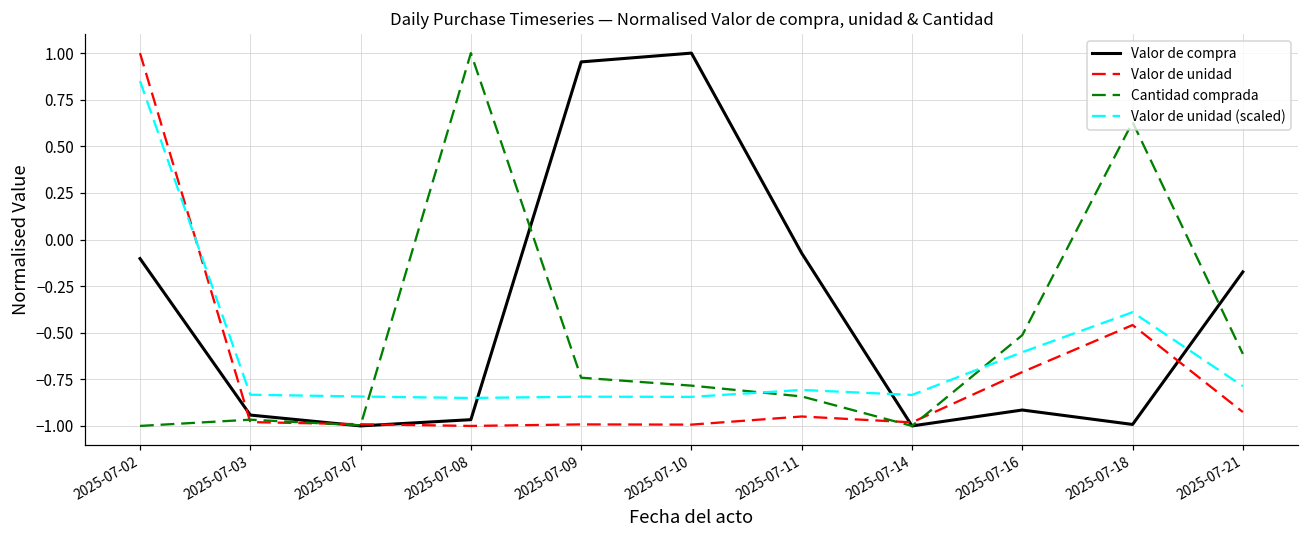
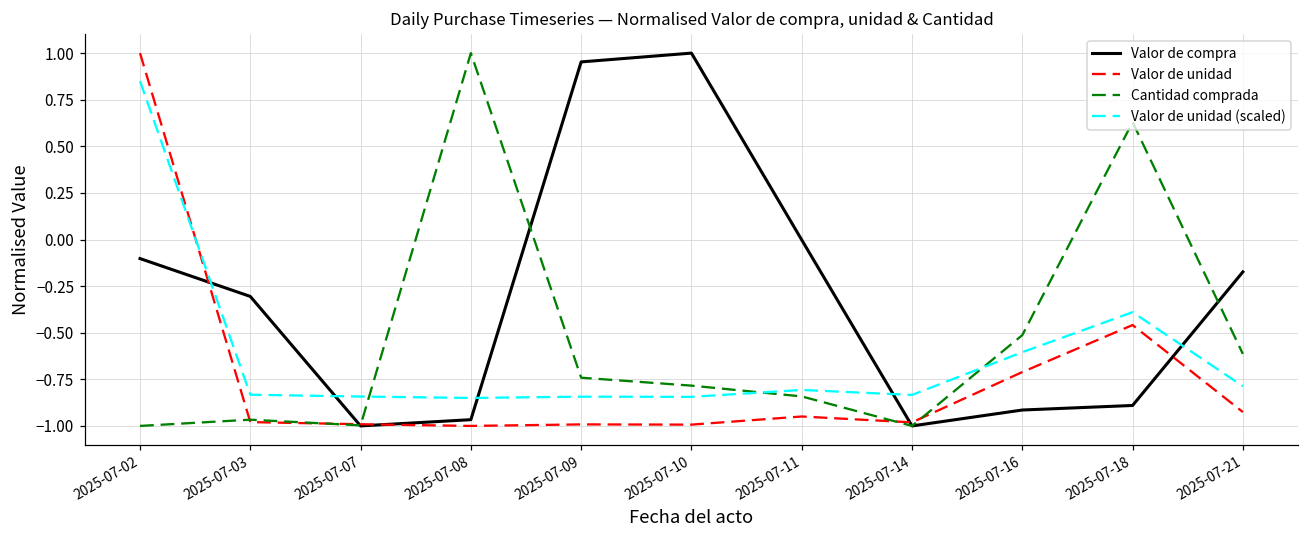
Valor de compra, 2025-07-03: -0.94 -> -0.31
Valor de compra, 2025-07-11: -0.07 -> 0.00
Valor de compra, 2025-07-18: -0.99 -> -0.89
